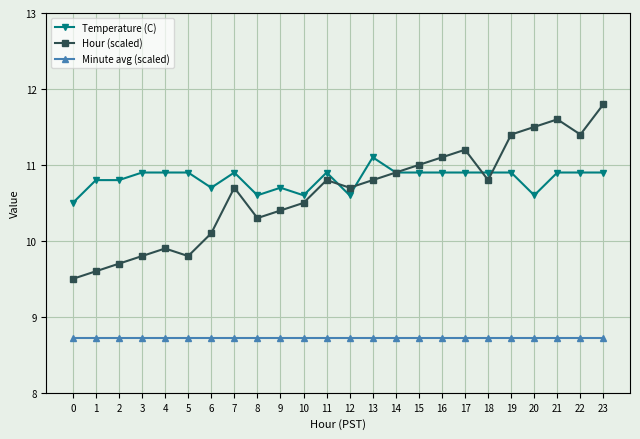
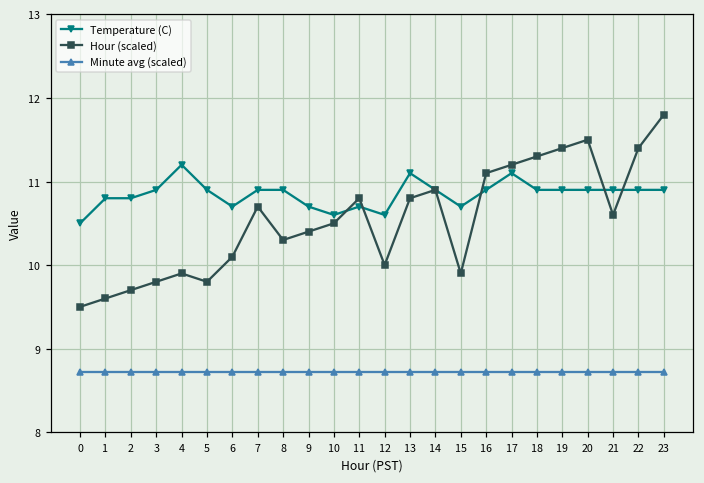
Temperature (C), 4: 10.9 -> 11.2
Temperature (C), 8: 10.6 -> 10.9
Temperature (C), 11: 10.9 -> 10.7
Hour (scaled), 12: 10.7 -> 10.0
Temperature (C), 15: 10.9 -> 10.7
Hour (scaled), 15: 11.0 -> 9.9
Temperature (C), 17: 10.9 -> 11.1
Hour (scaled), 18: 10.8 -> 11.3
Temperature (C), 20: 10.6 -> 10.9
Hour (scaled), 21: 11.6 -> 10.6
